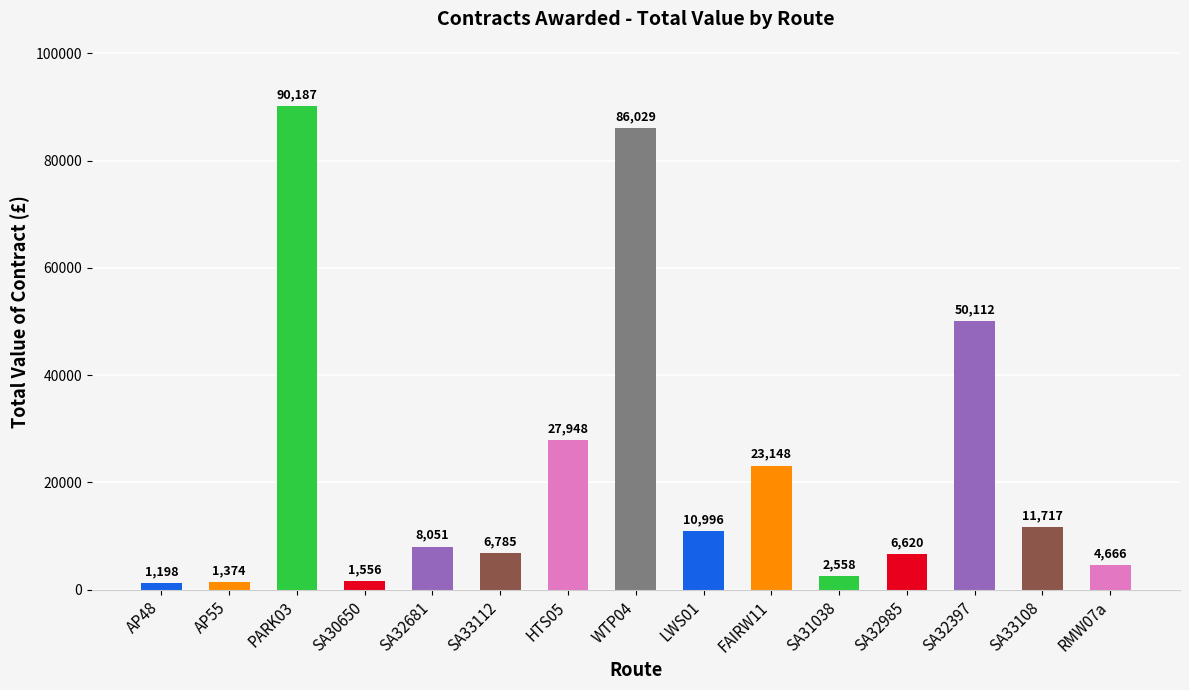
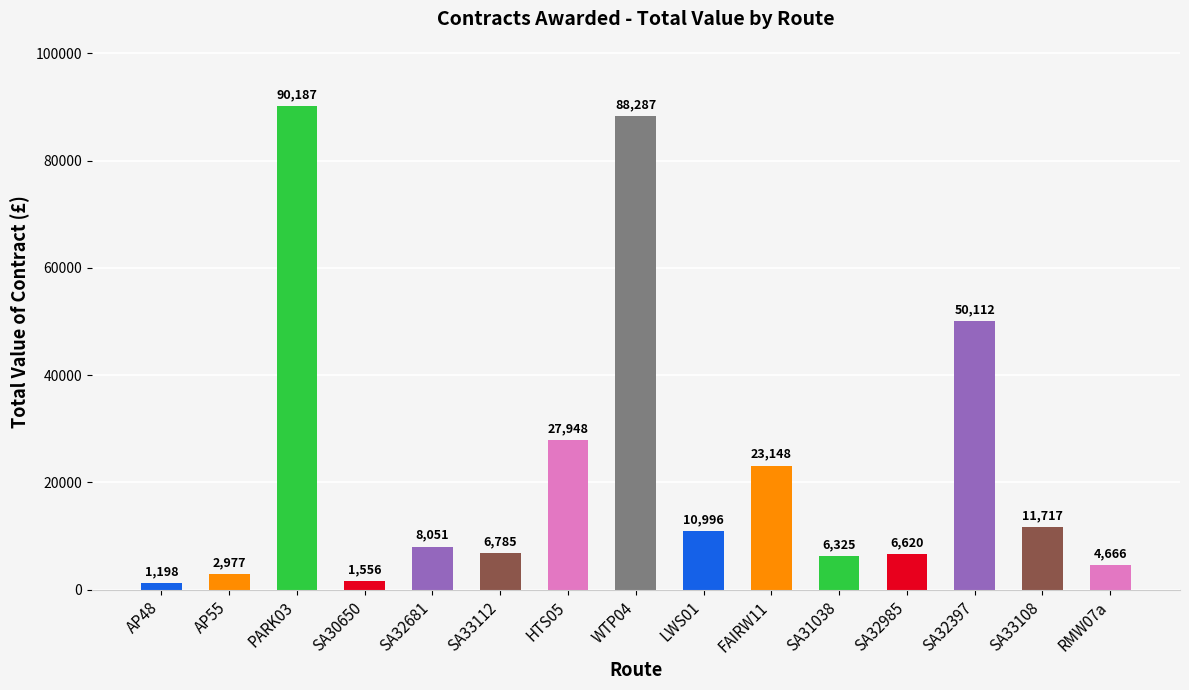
AP55: 1,374 -> 2,977
WTP04: 86,029 -> 88,287
SA31038: 2,558 -> 6,325
